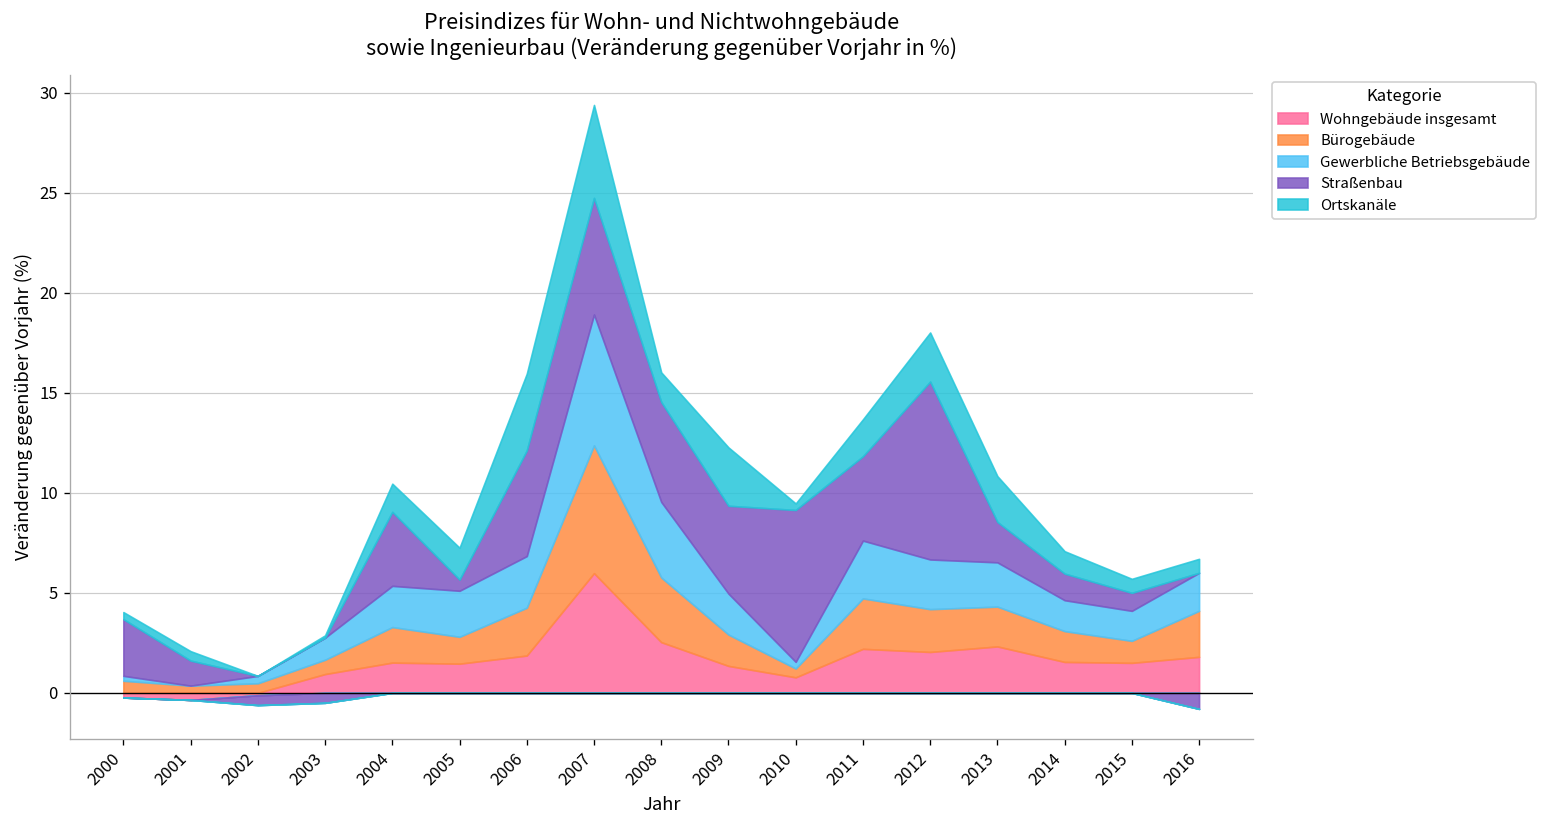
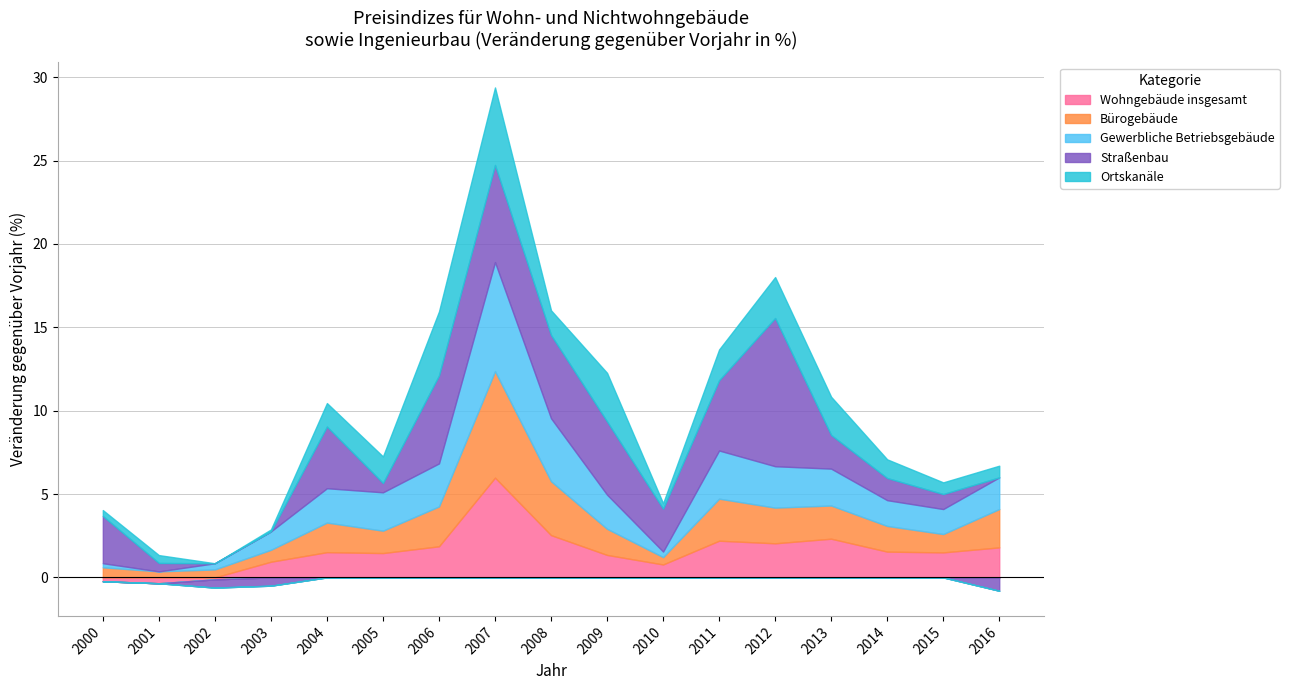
Straßenbau, 2001: 1.3 -> 0.5
Straßenbau, 2010: 7.6 -> 2.6
